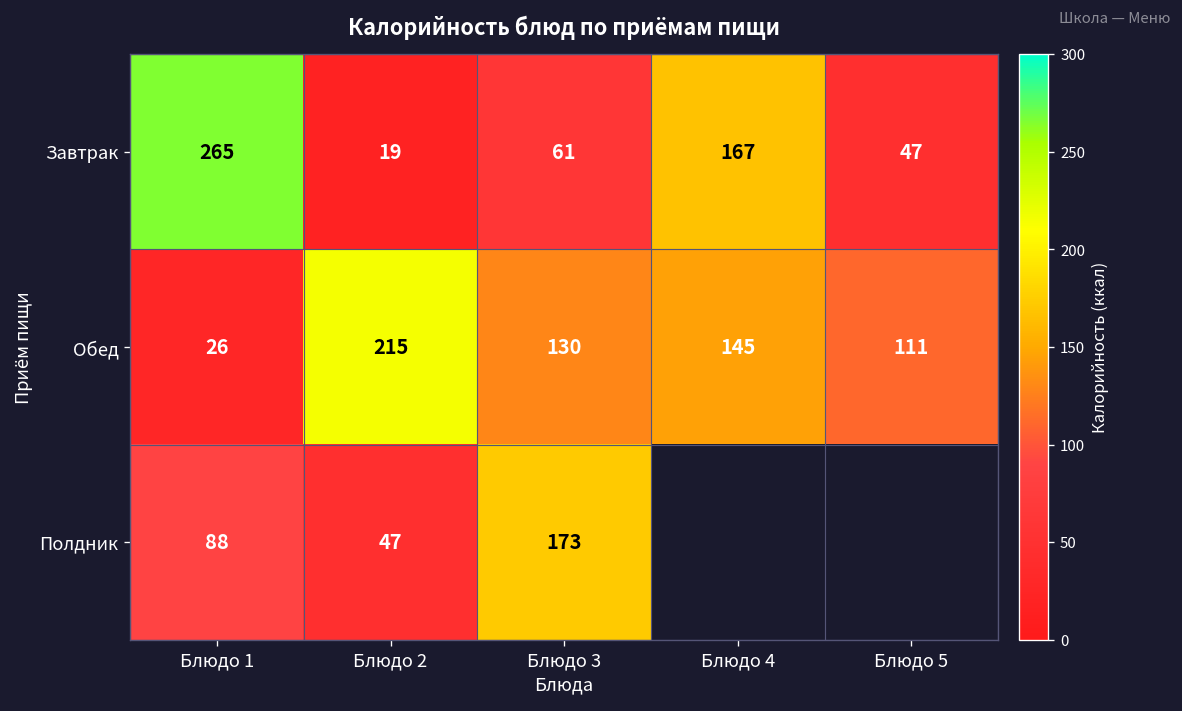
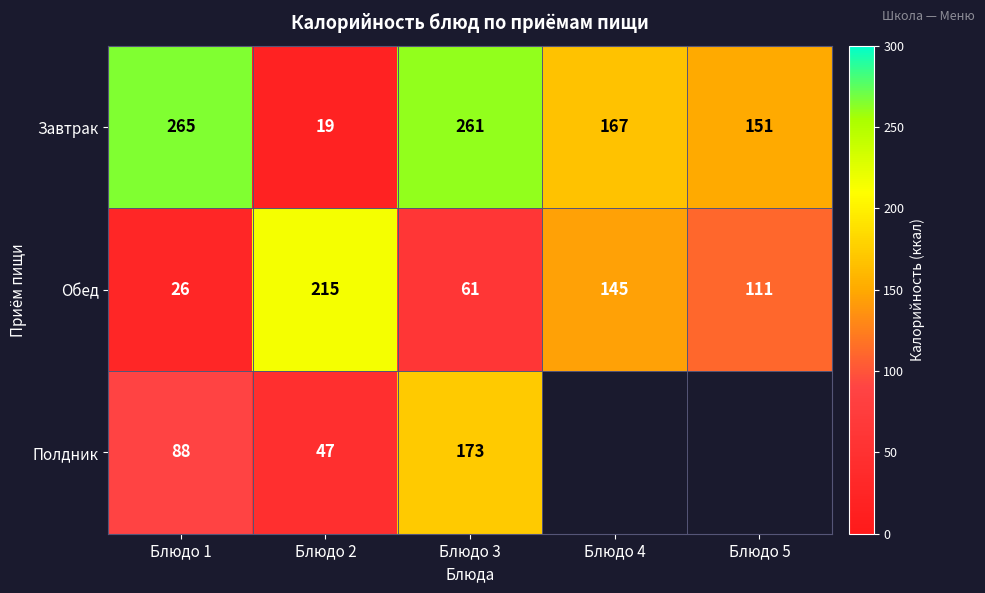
Завтрак, Блюдо 3: 61 -> 261
Завтрак, Блюдо 5: 47 -> 151
Обед, Блюдо 3: 130 -> 61
